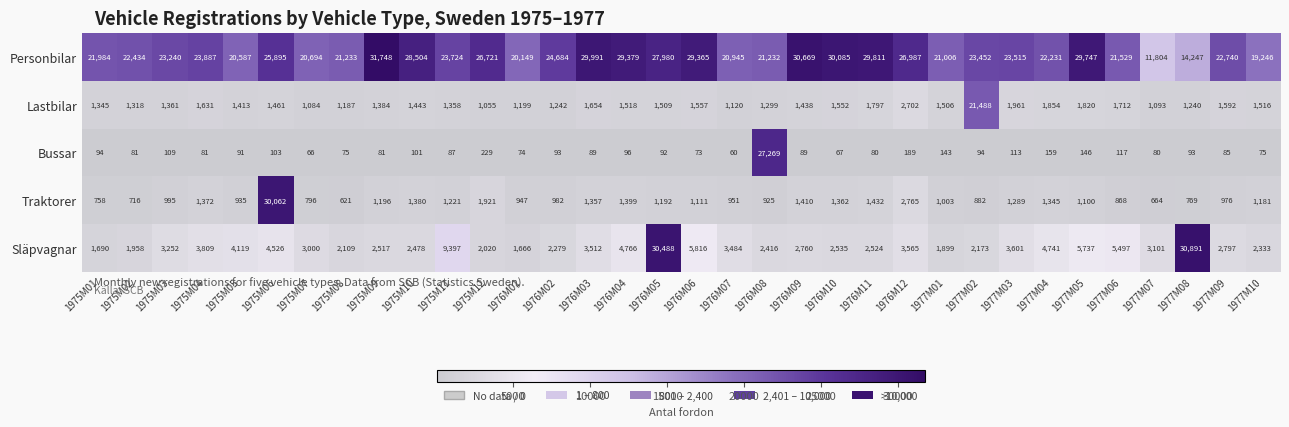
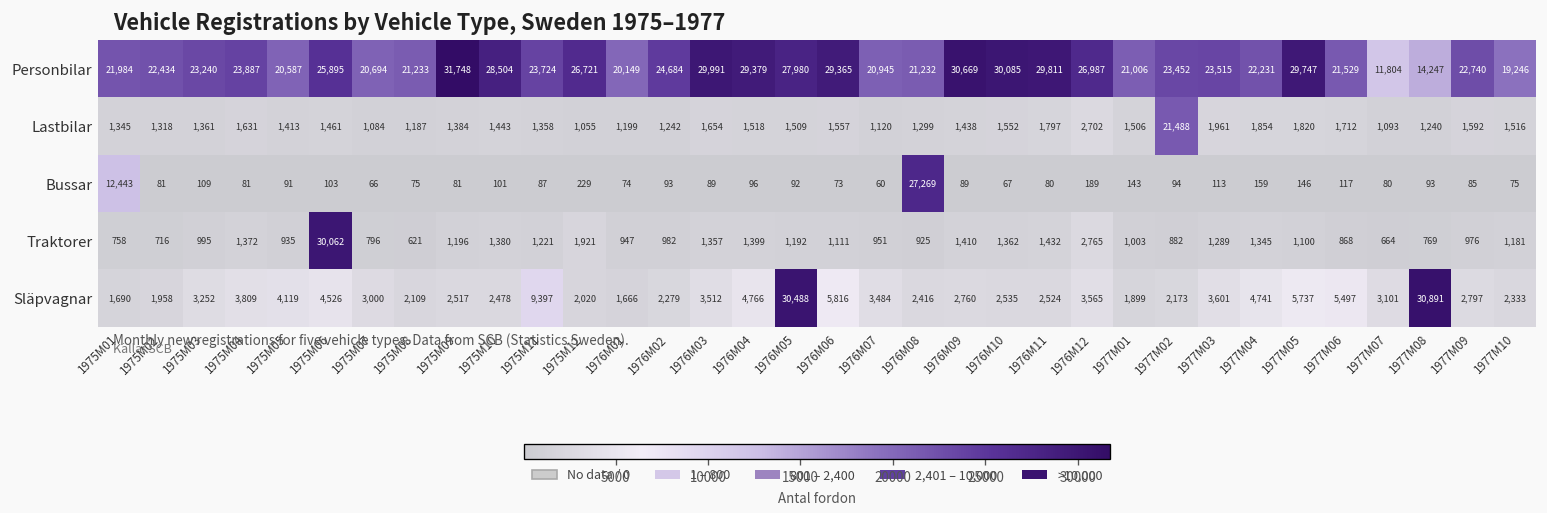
Bussar, 1975M01: 94 -> 12,443
